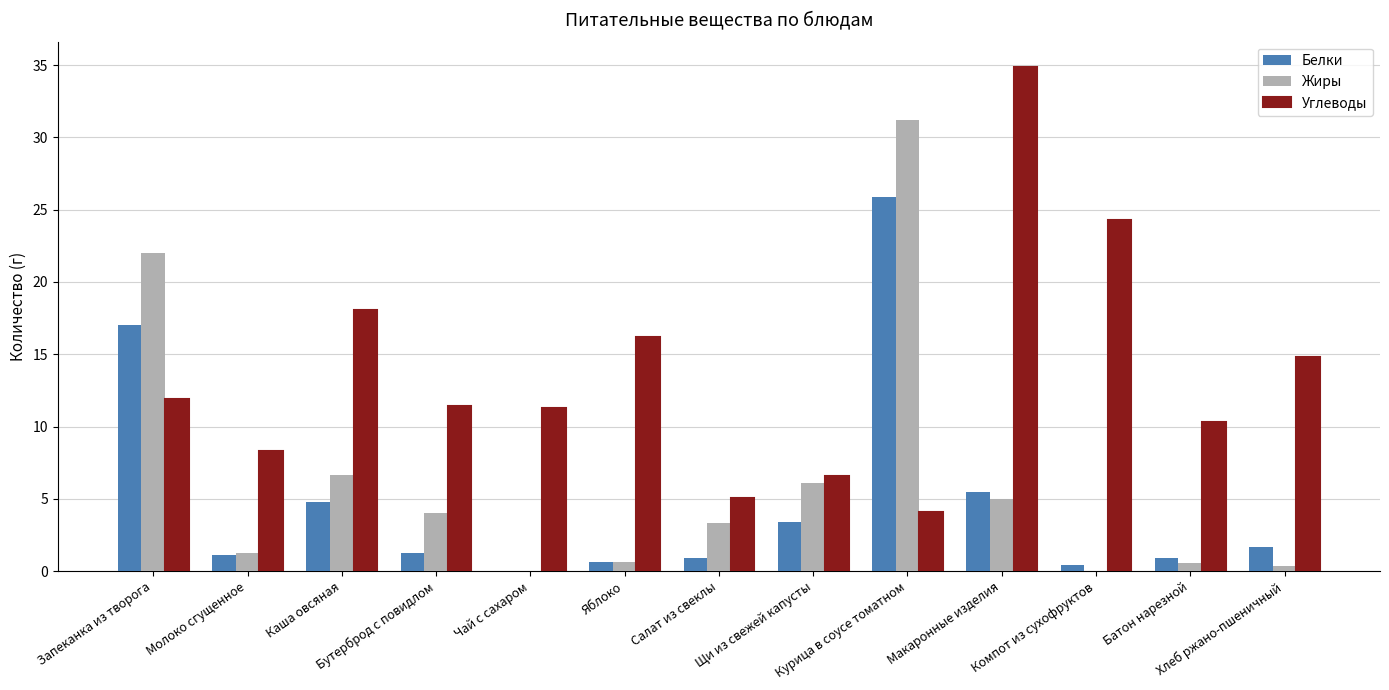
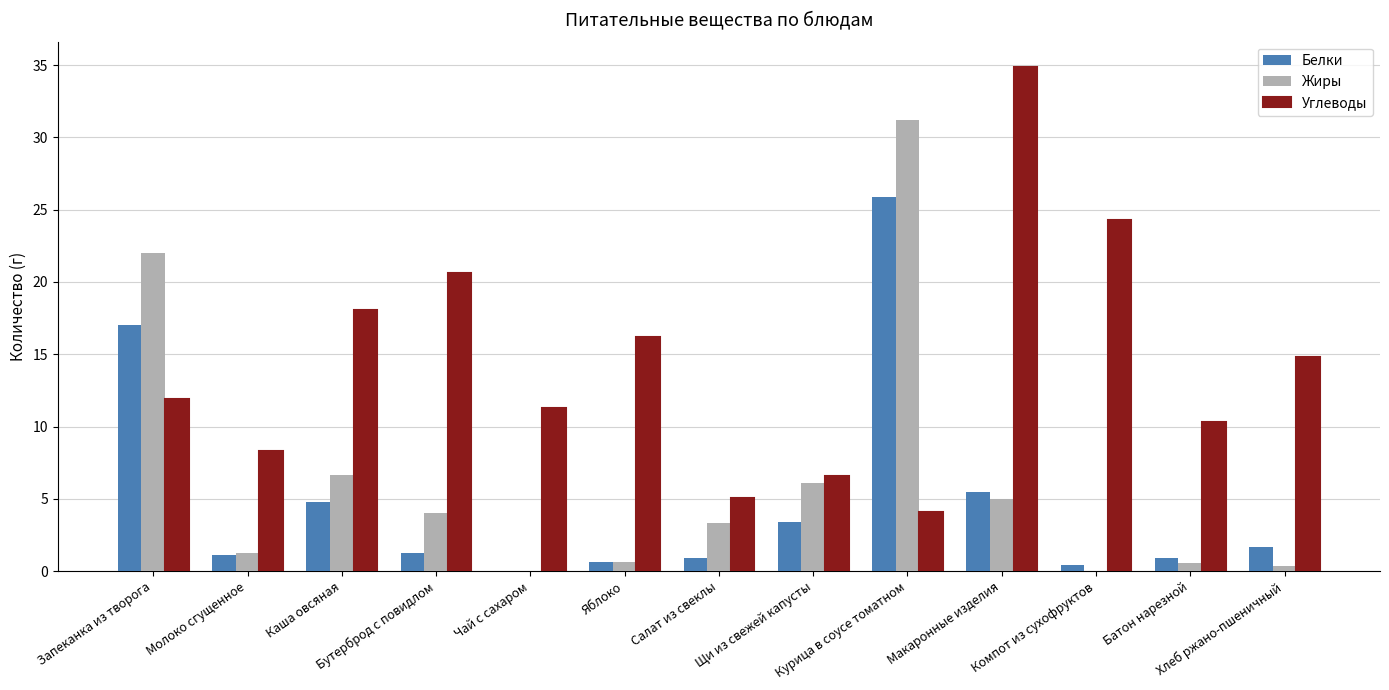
Углеводы, Бутерброд с повидлом: 11.4 -> 20.6
